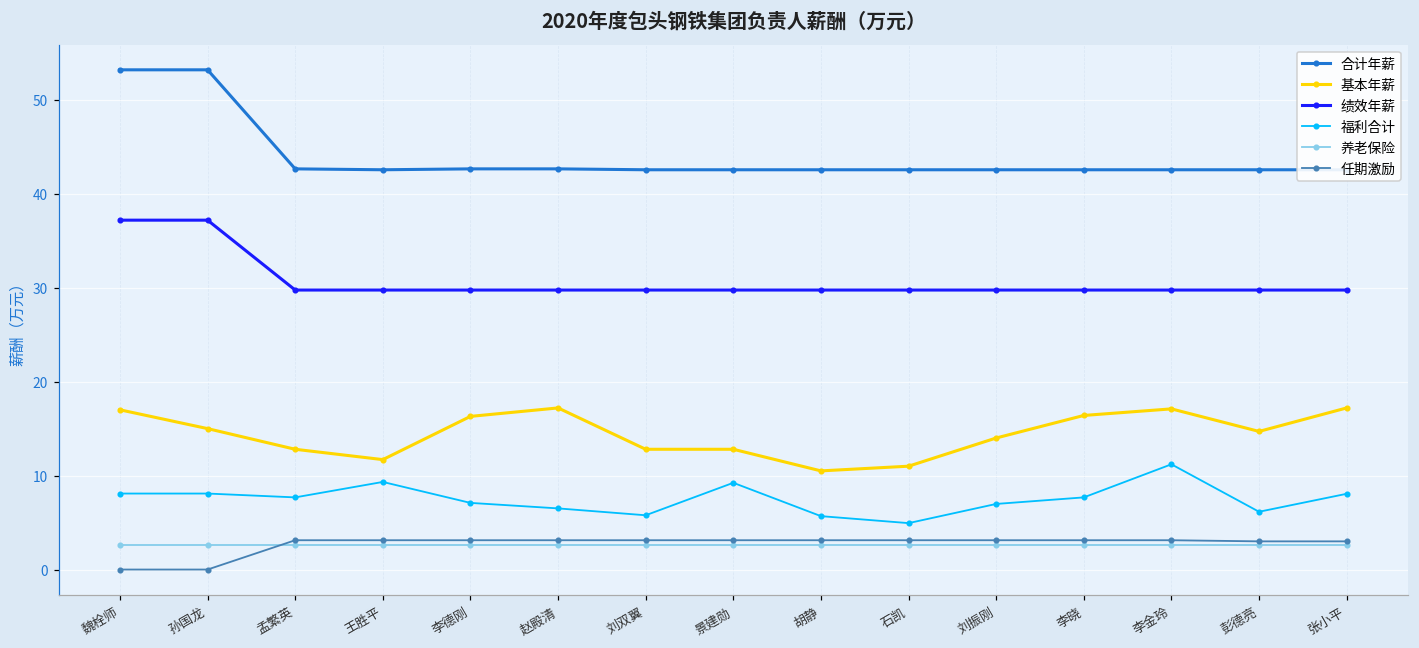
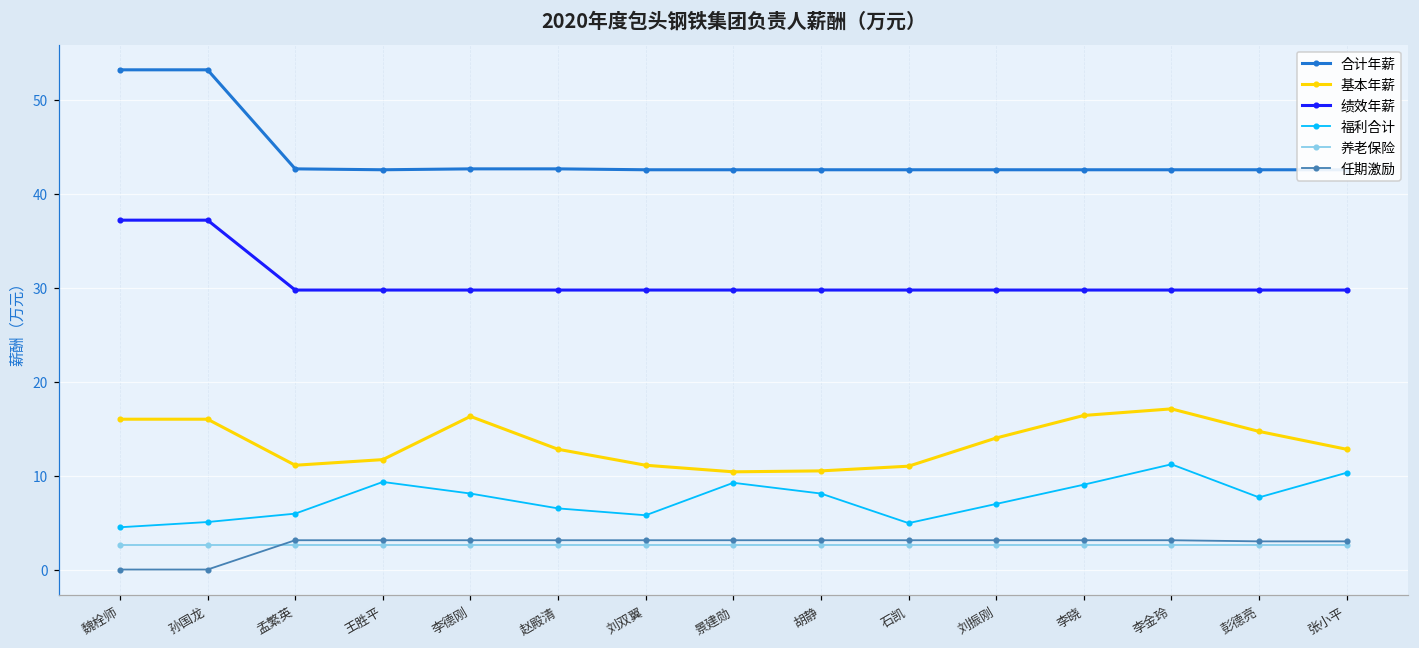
基本年薪, 魏栓师: 17 -> 16
福利合计, 魏栓师: 8 -> 5
基本年薪, 孙国龙: 15 -> 16
福利合计, 孙国龙: 8 -> 5
基本年薪, 孟繁英: 13 -> 11
福利合计, 孟繁英: 8 -> 6
福利合计, 李德刚: 7 -> 8
基本年薪, 赵殿清: 17 -> 13
基本年薪, 刘双翼: 13 -> 11
基本年薪, 景建勋: 13 -> 10
福利合计, 胡静: 6 -> 8
福利合计, 李晓: 8 -> 9
福利合计, 彭德亮: 6 -> 8
基本年薪, 张小平: 17 -> 13
福利合计, 张小平: 8 -> 10
